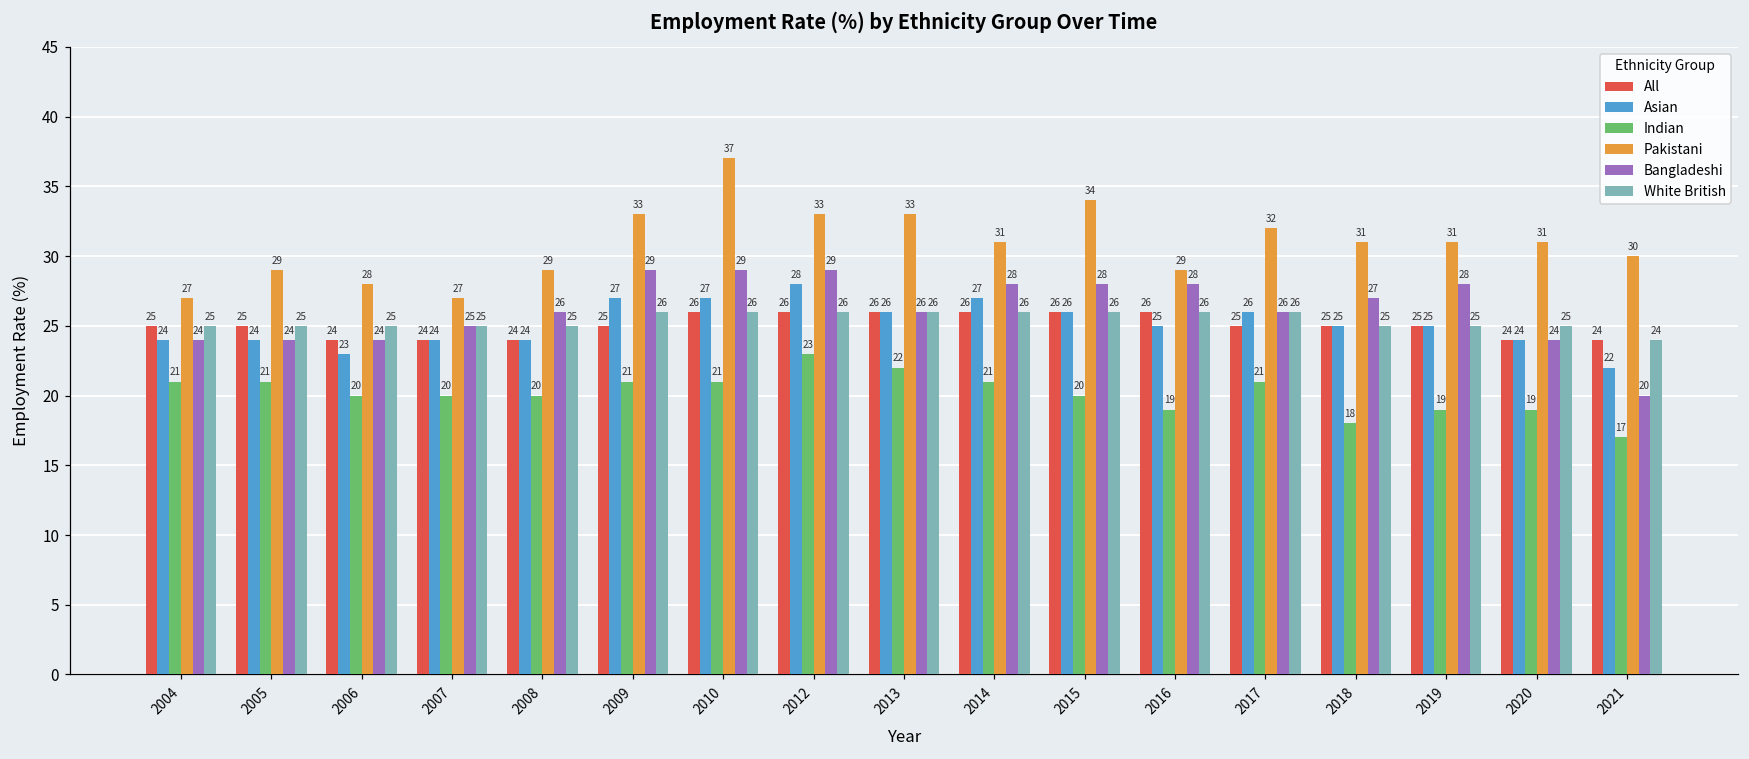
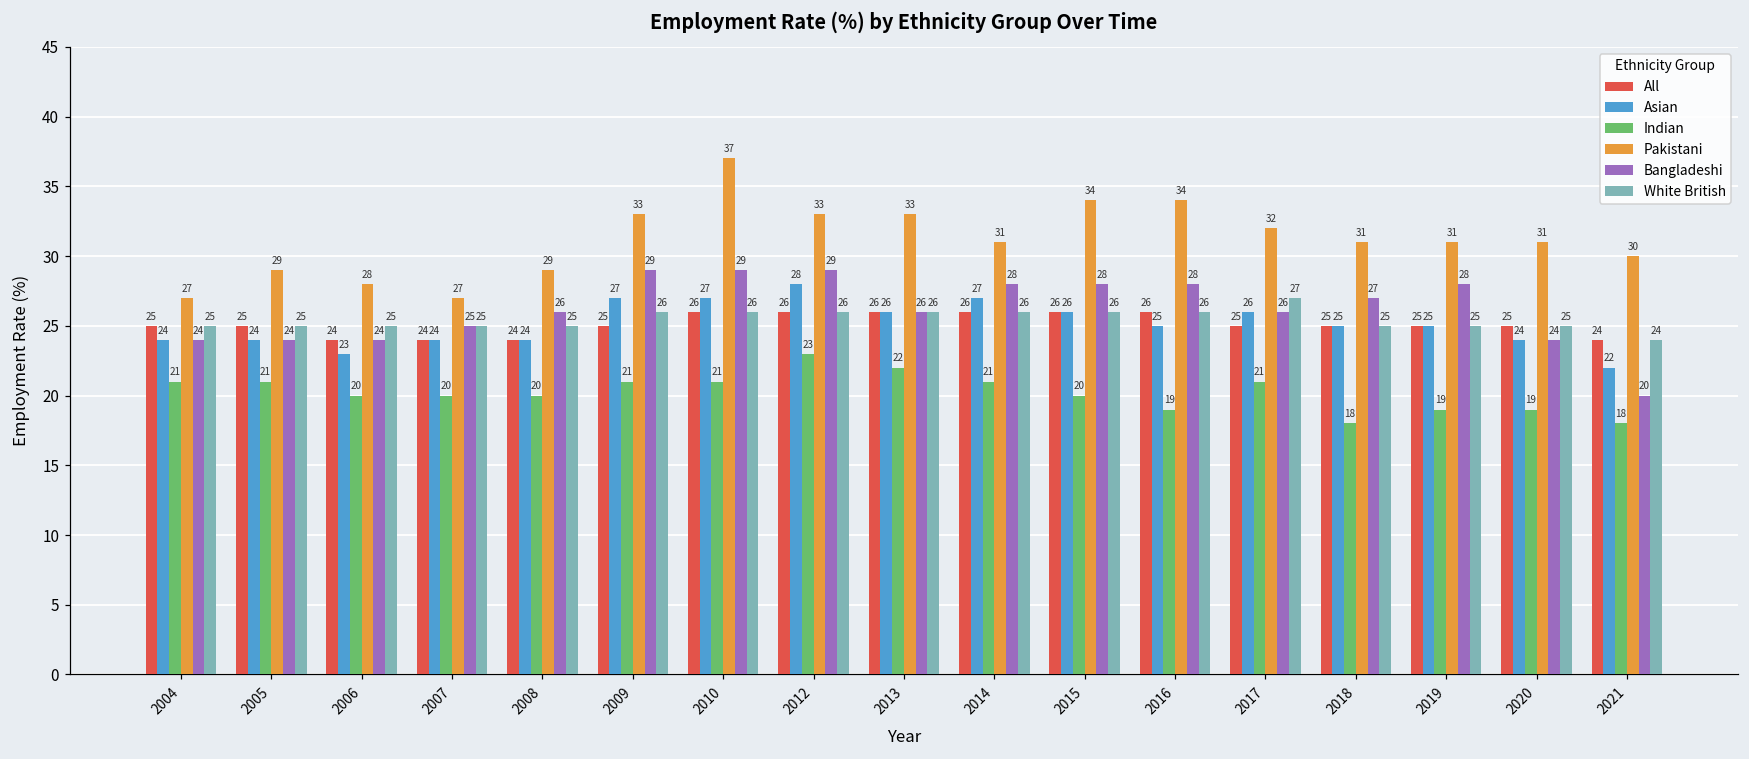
Pakistani, 2016: 29 -> 34
White British, 2017: 26 -> 27
All, 2020: 24 -> 25
Indian, 2021: 17 -> 18
